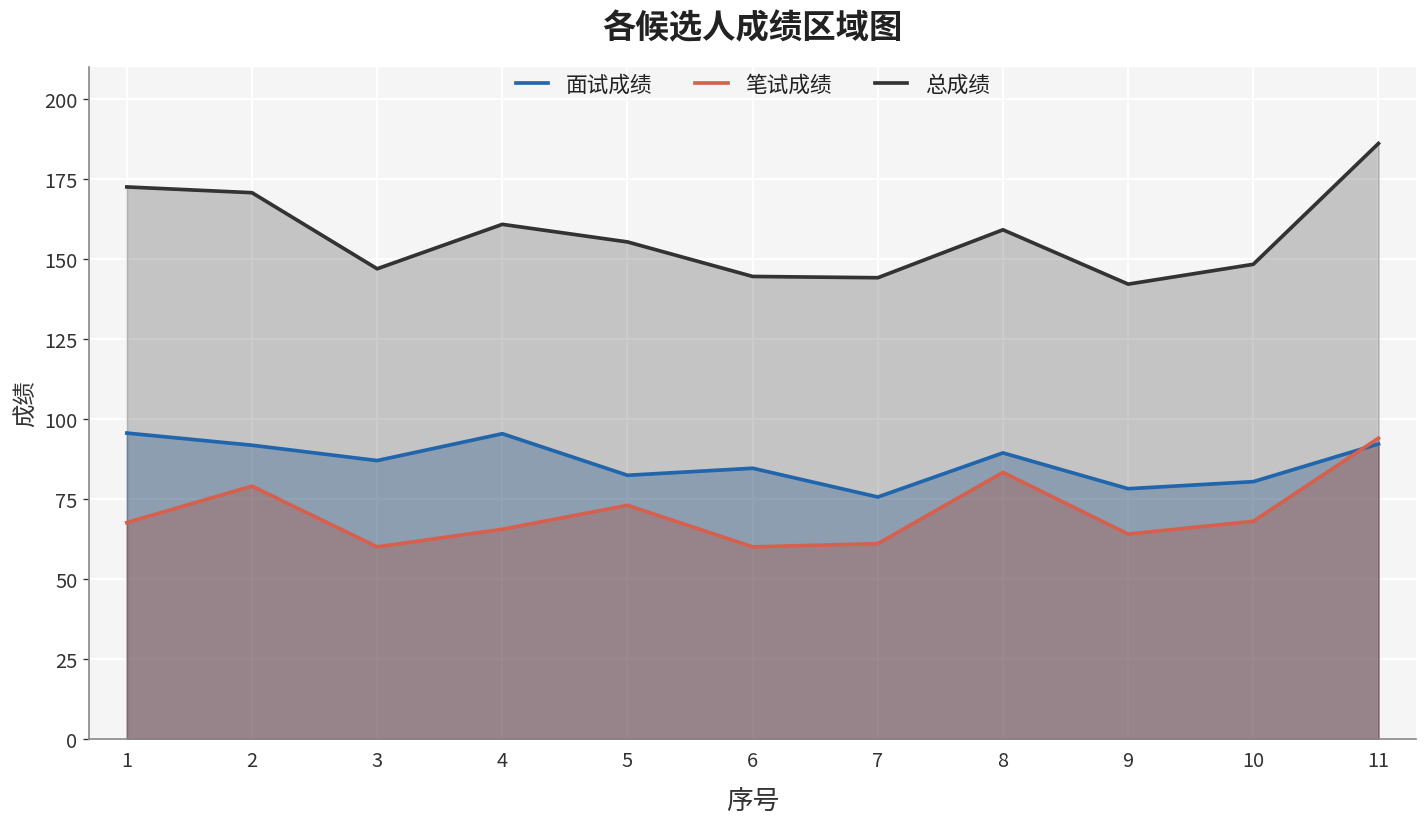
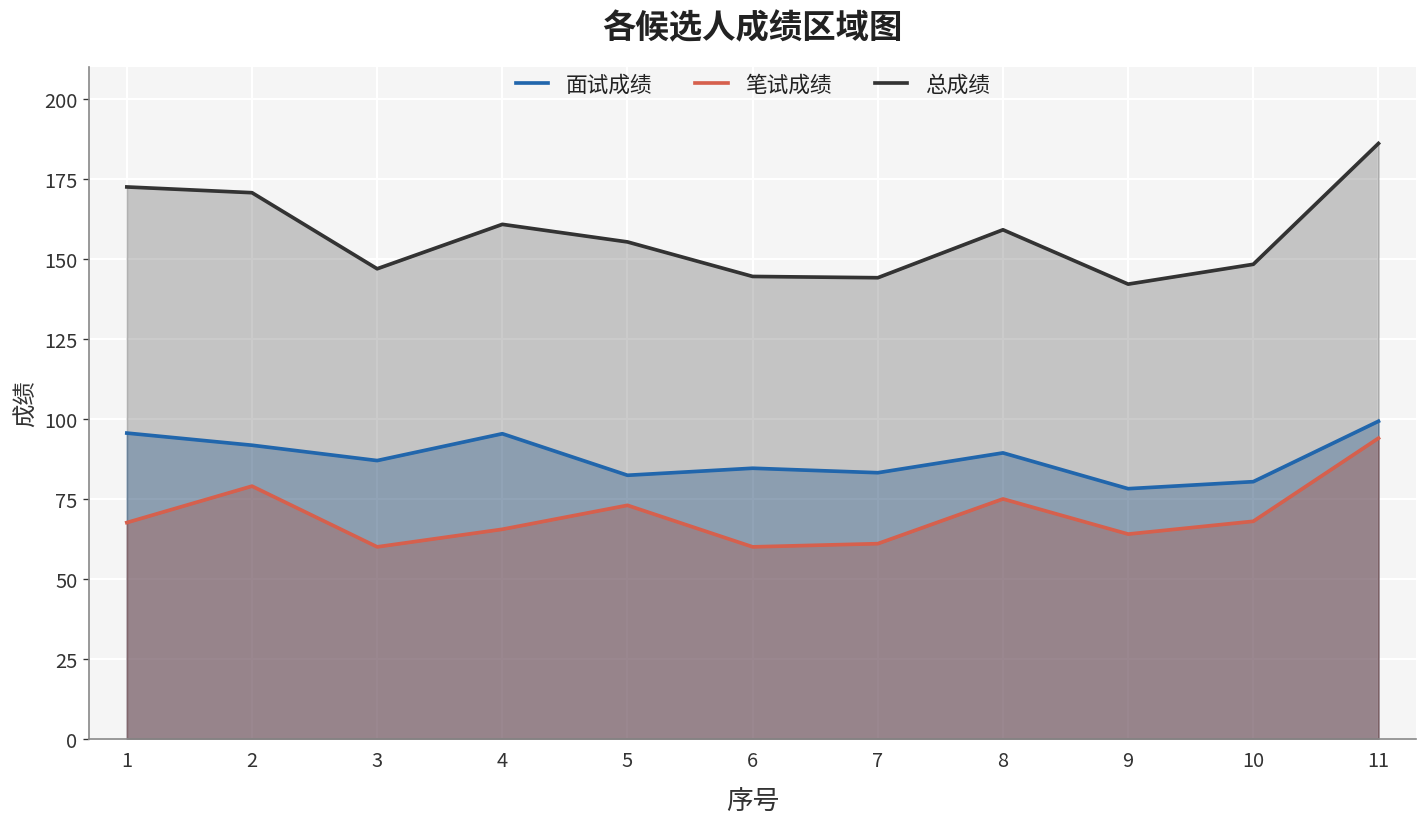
面试成绩, 7: 76 -> 83
笔试成绩, 8: 83 -> 75
面试成绩, 11: 92 -> 99
